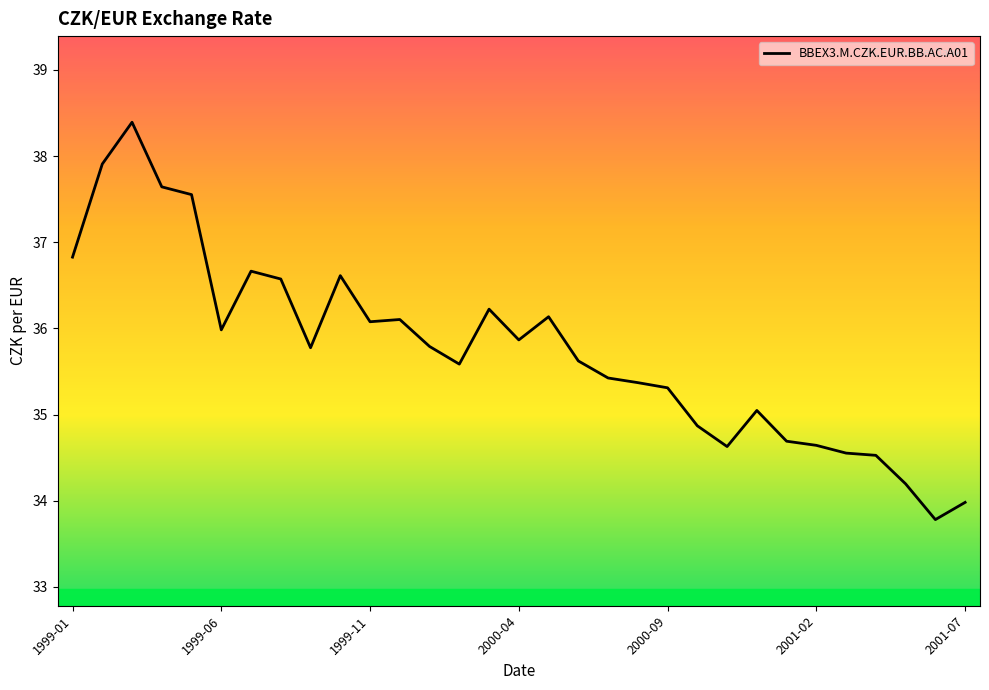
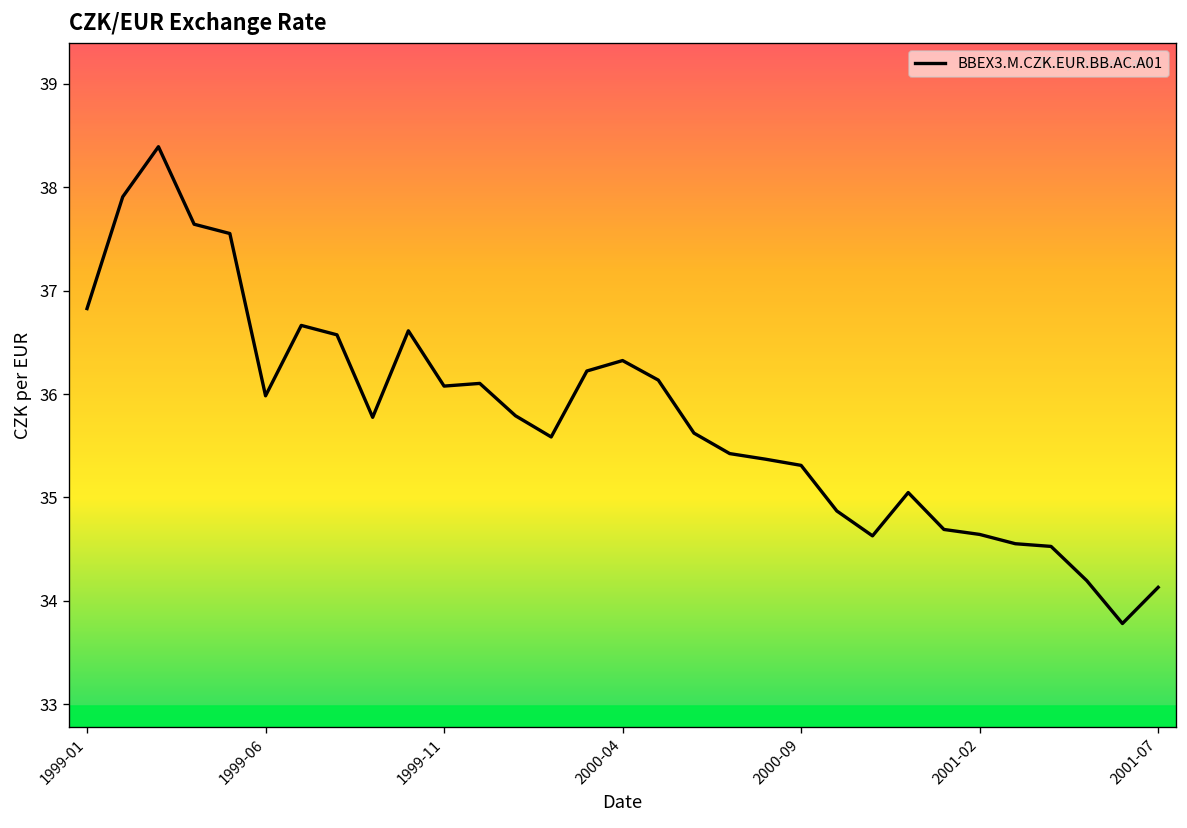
2000-04: 35.9 -> 36.3
2001-07: 34.0 -> 34.1
